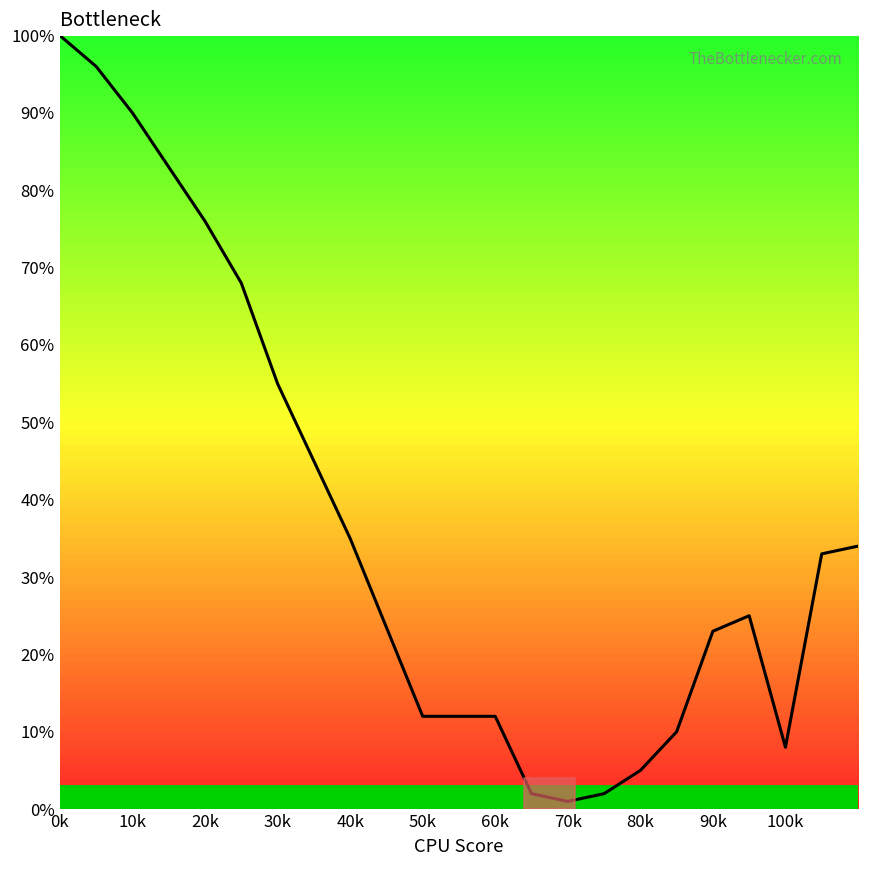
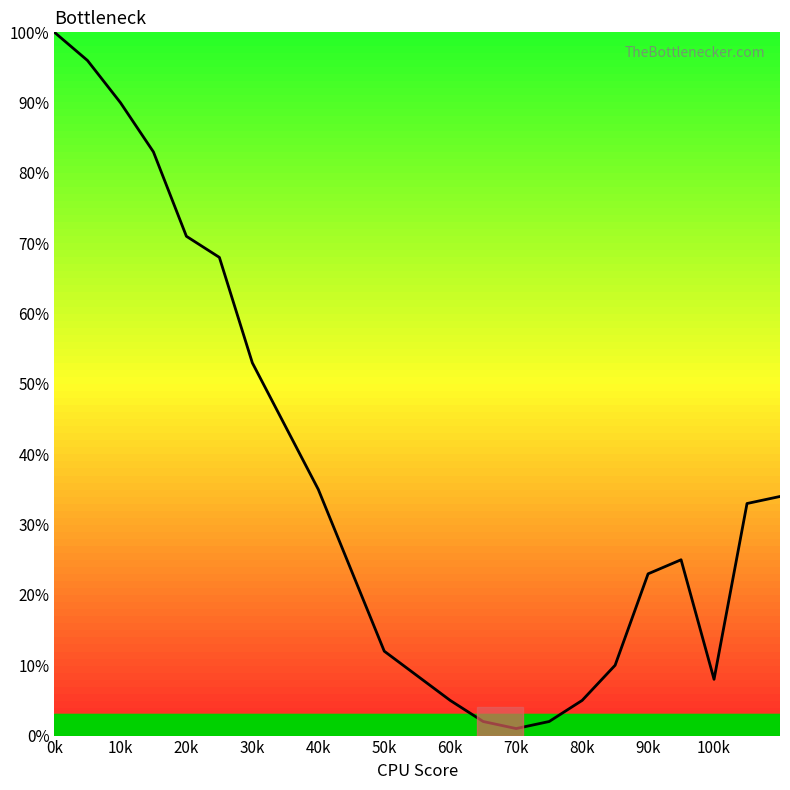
20k: 76% -> 71%
30k: 55% -> 53%
60k: 12% -> 5%
